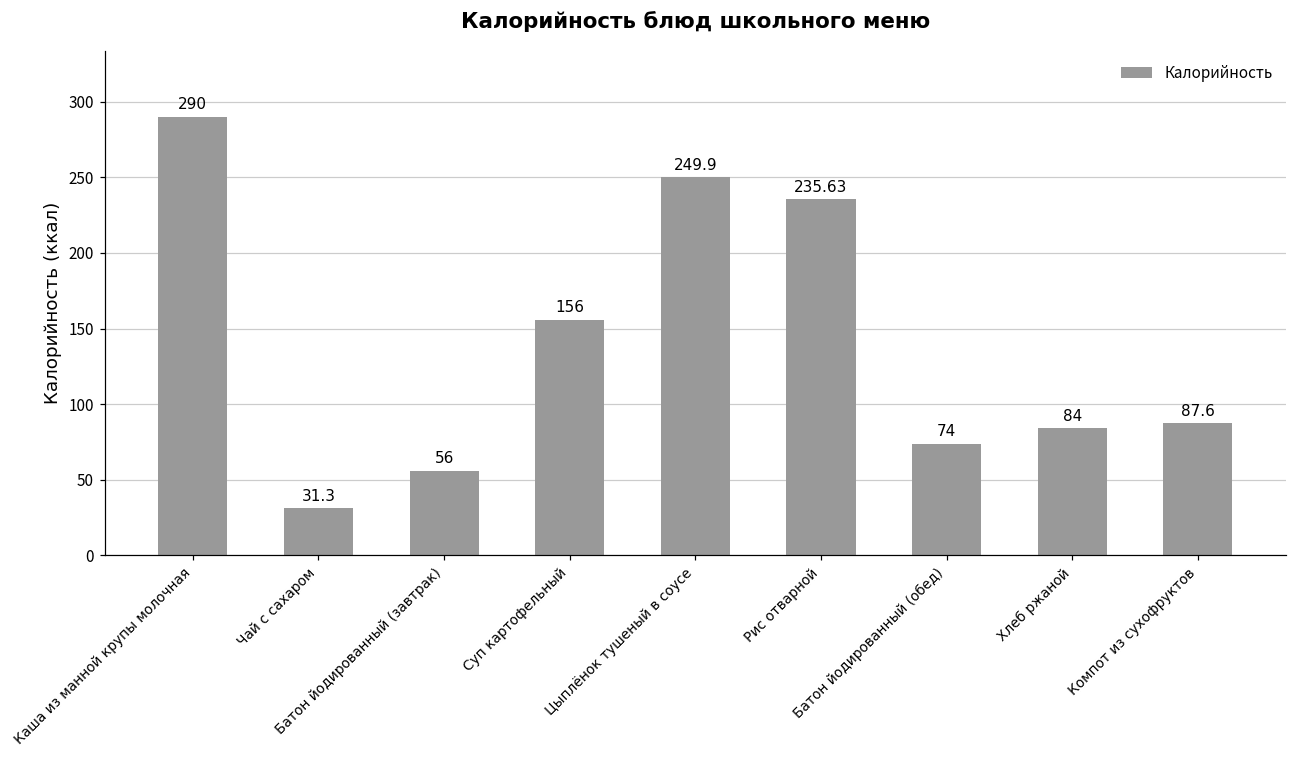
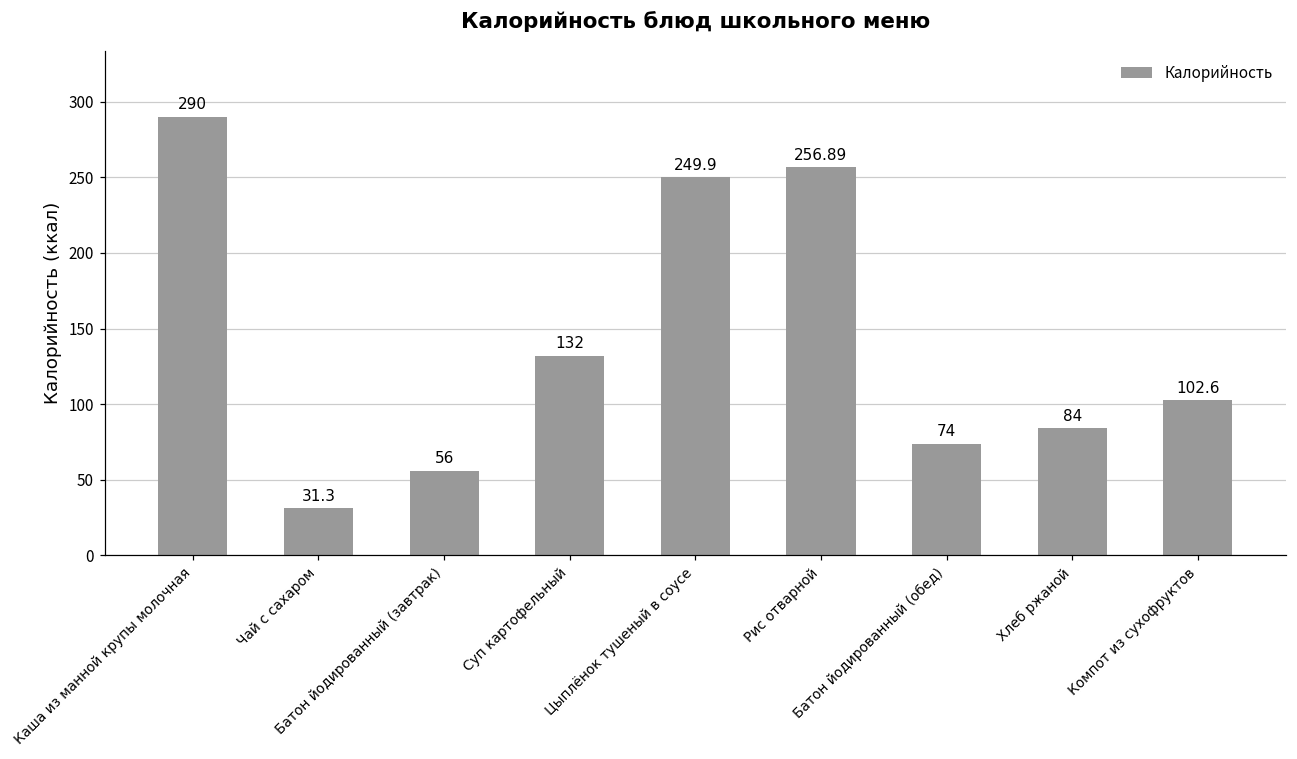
Суп картофельный: 156 -> 132
Рис отварной: 235.63 -> 256.89
Компот из сухофруктов: 87.6 -> 102.6
